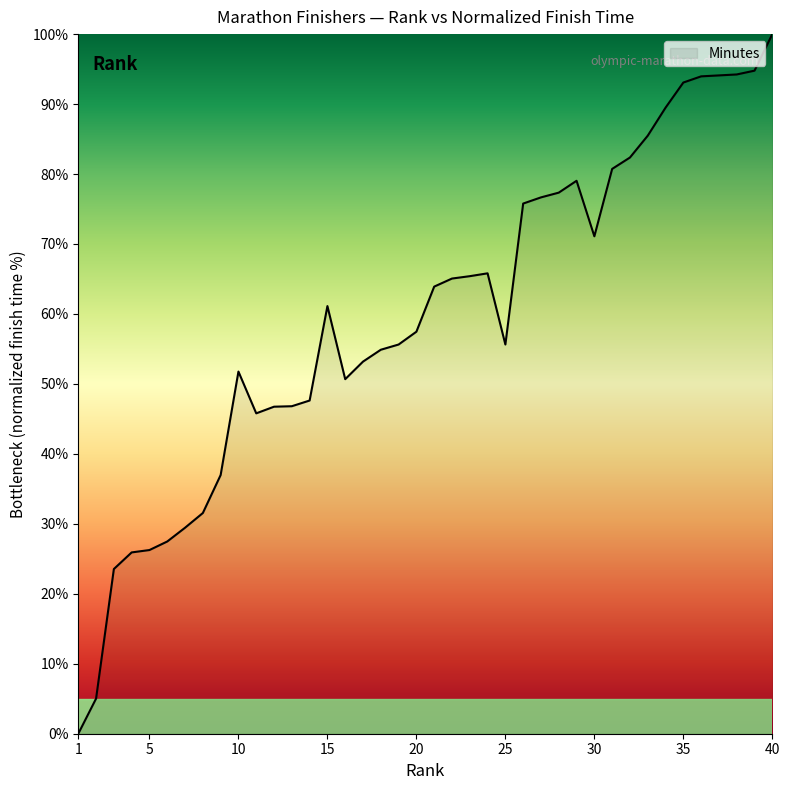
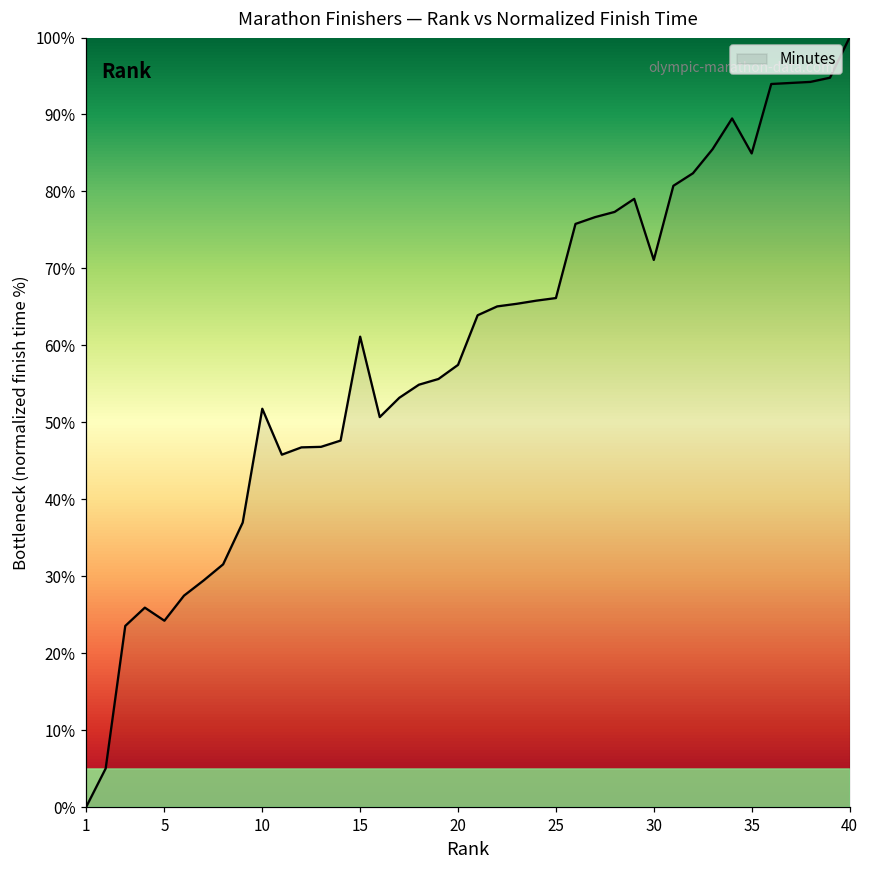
5: 26% -> 24%
25: 56% -> 66%
35: 93% -> 85%
